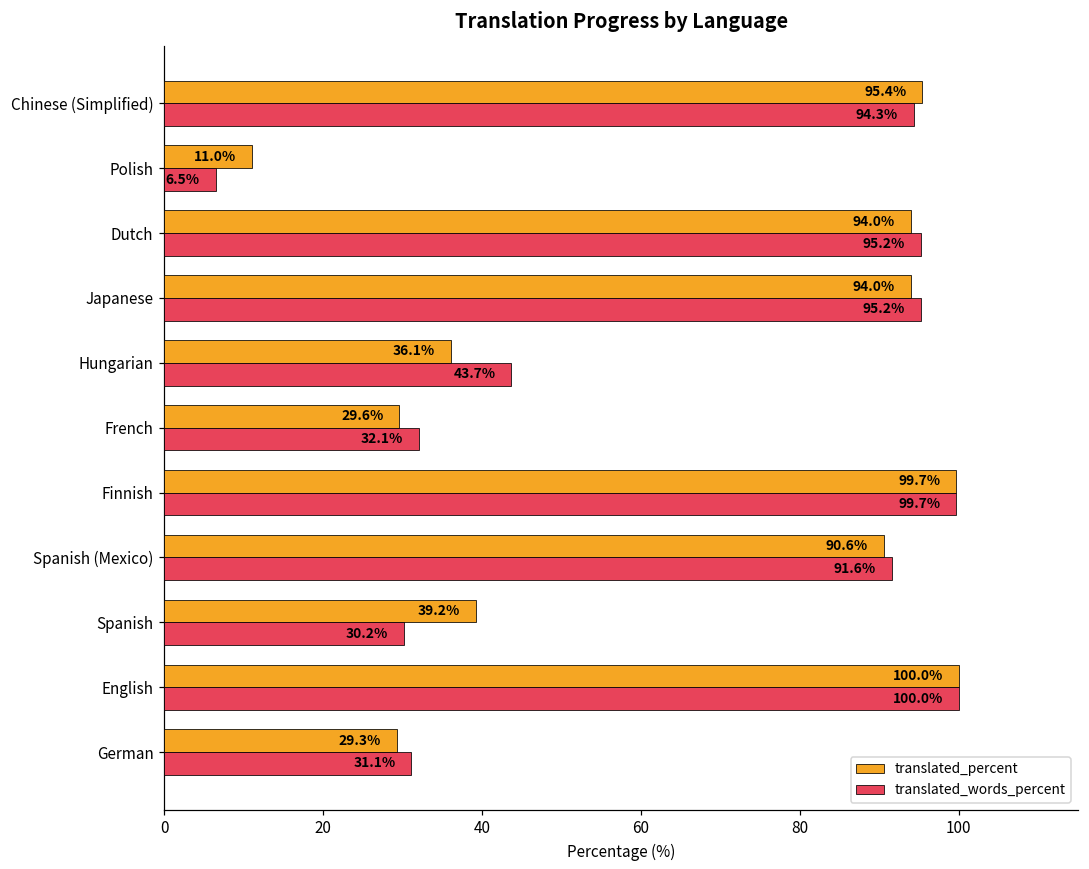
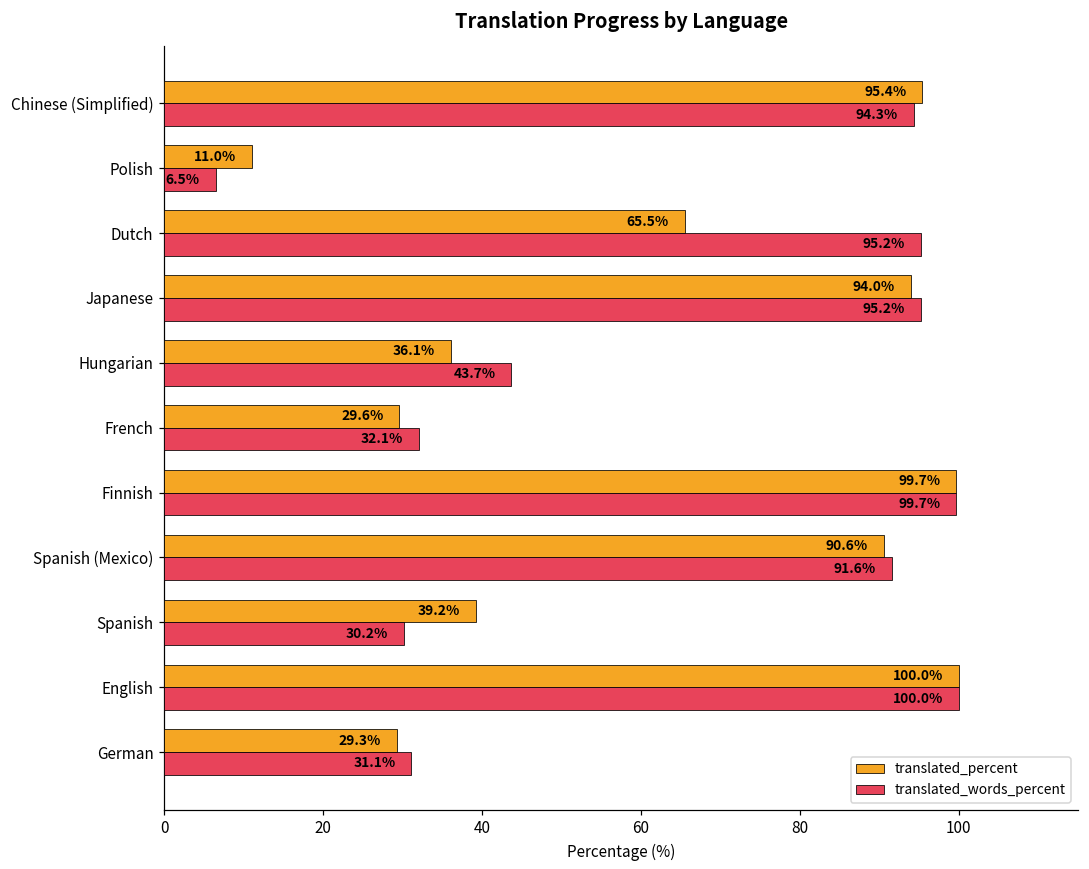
translated_percent, Dutch: 94.0% -> 65.5%
